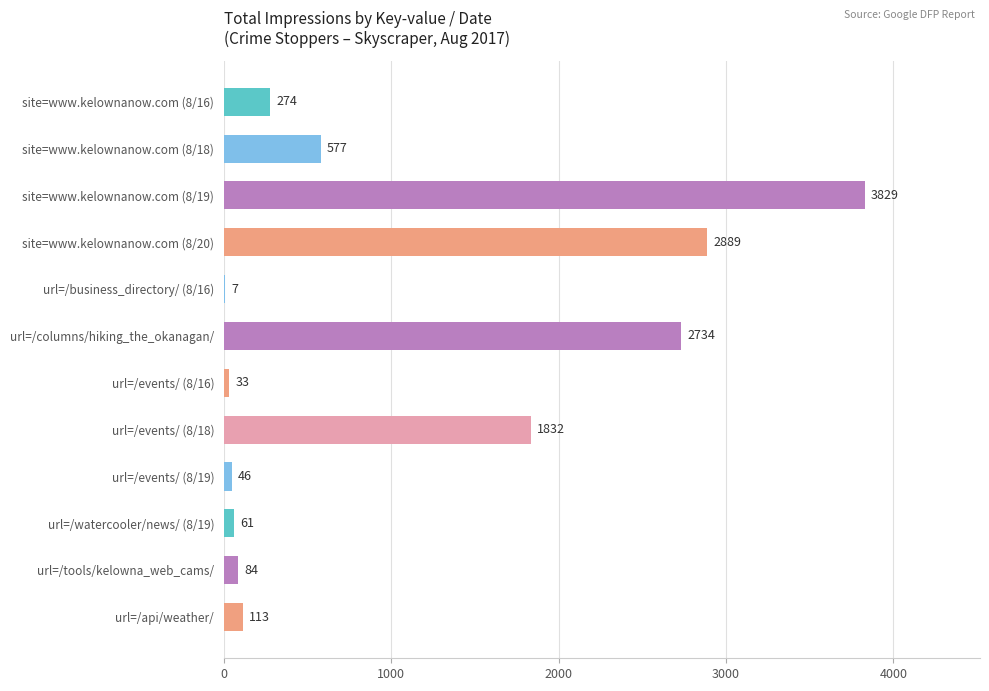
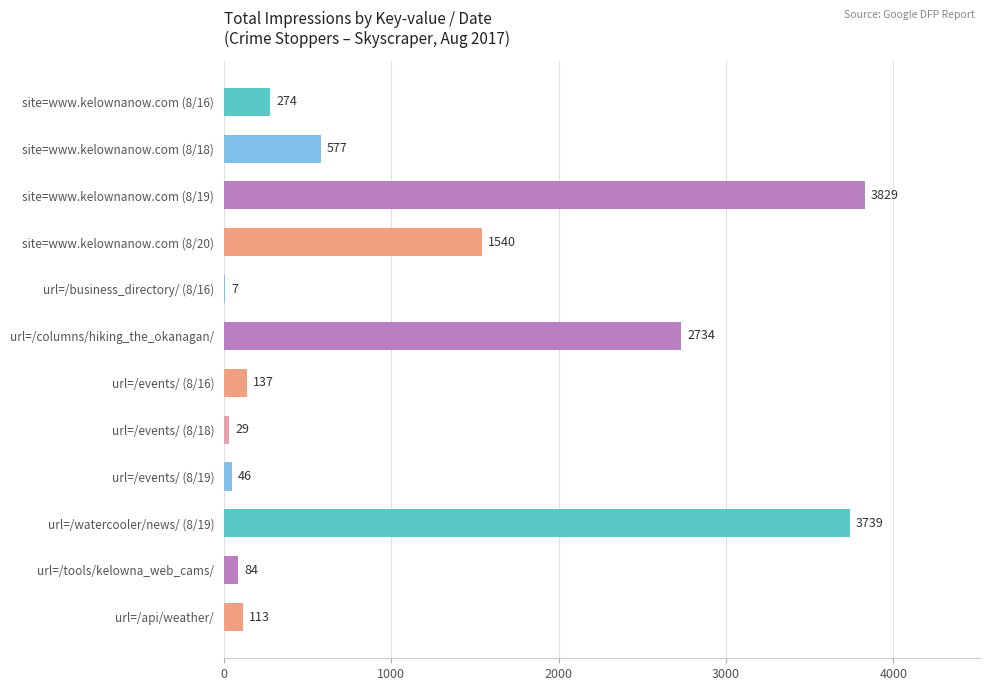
site=www.kelownanow.com (8/20): 2889 -> 1540
url=/events/ (8/16): 33 -> 137
url=/events/ (8/18): 1832 -> 29
url=/watercooler/news/ (8/19): 61 -> 3739
